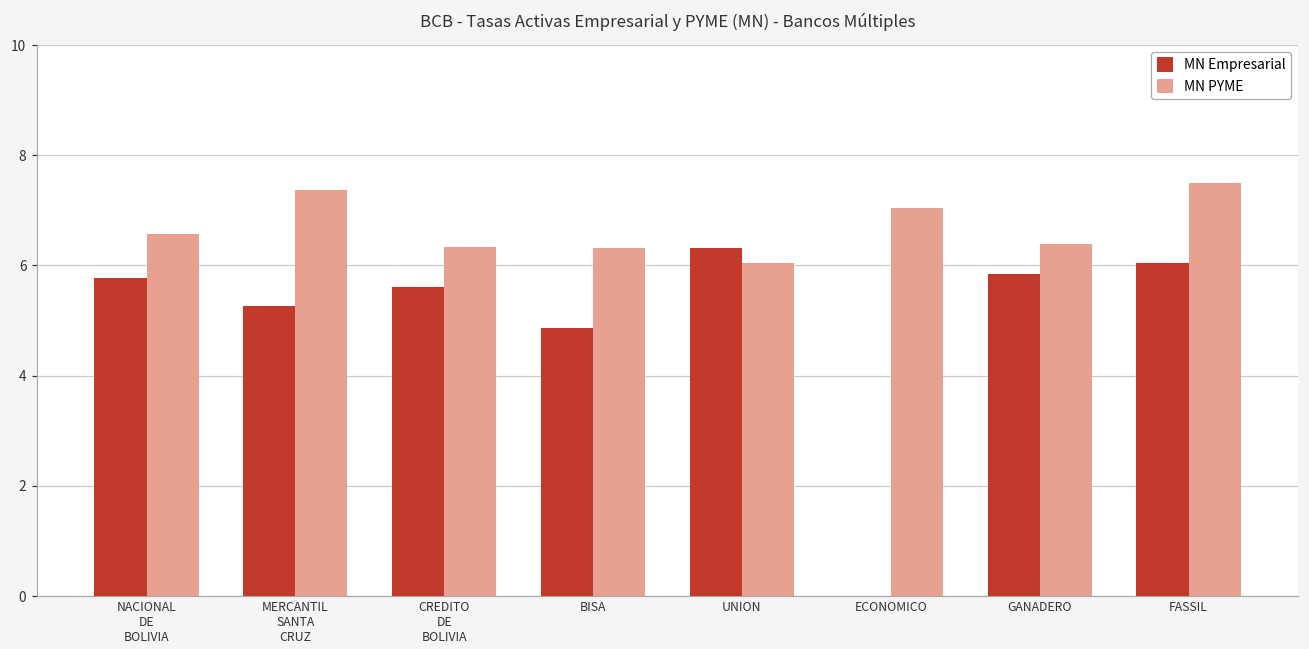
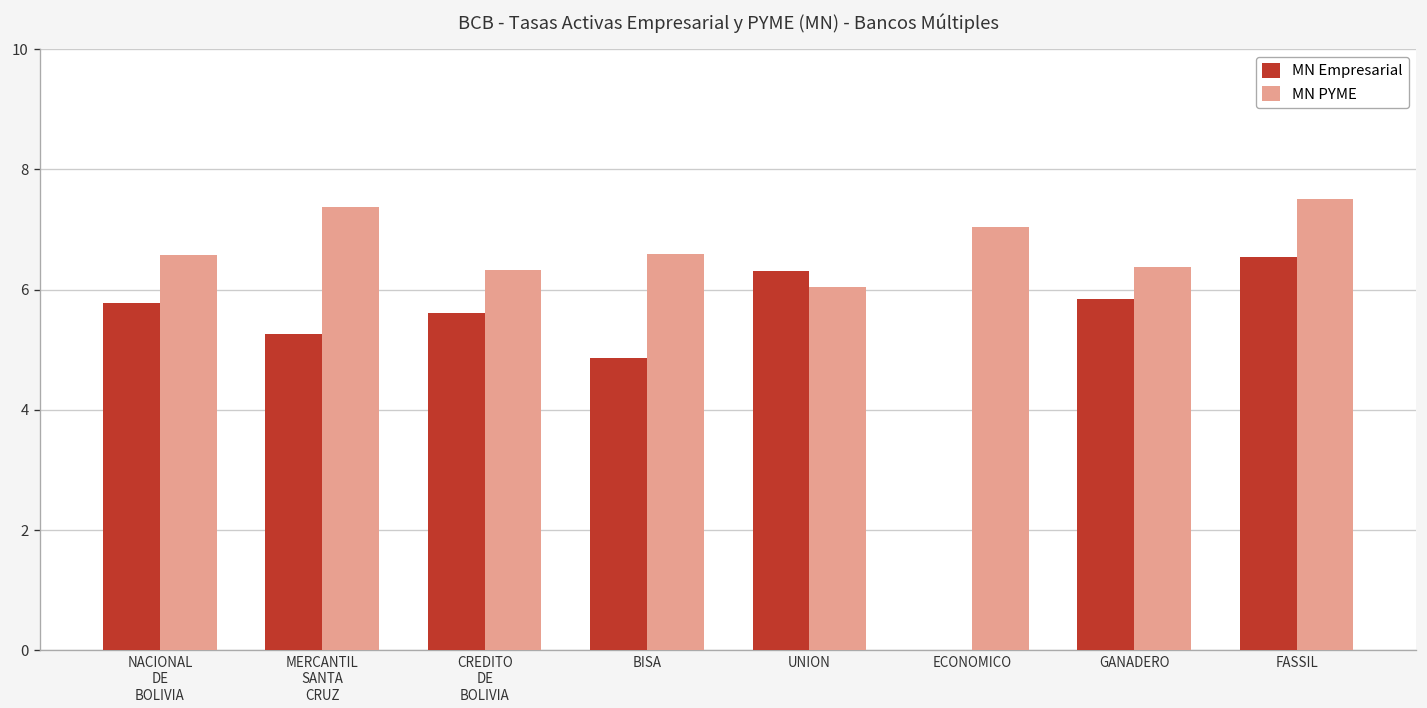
MN PYME, BISA: 6.3 -> 6.6
MN Empresarial, FASSIL: 6.0 -> 6.5
